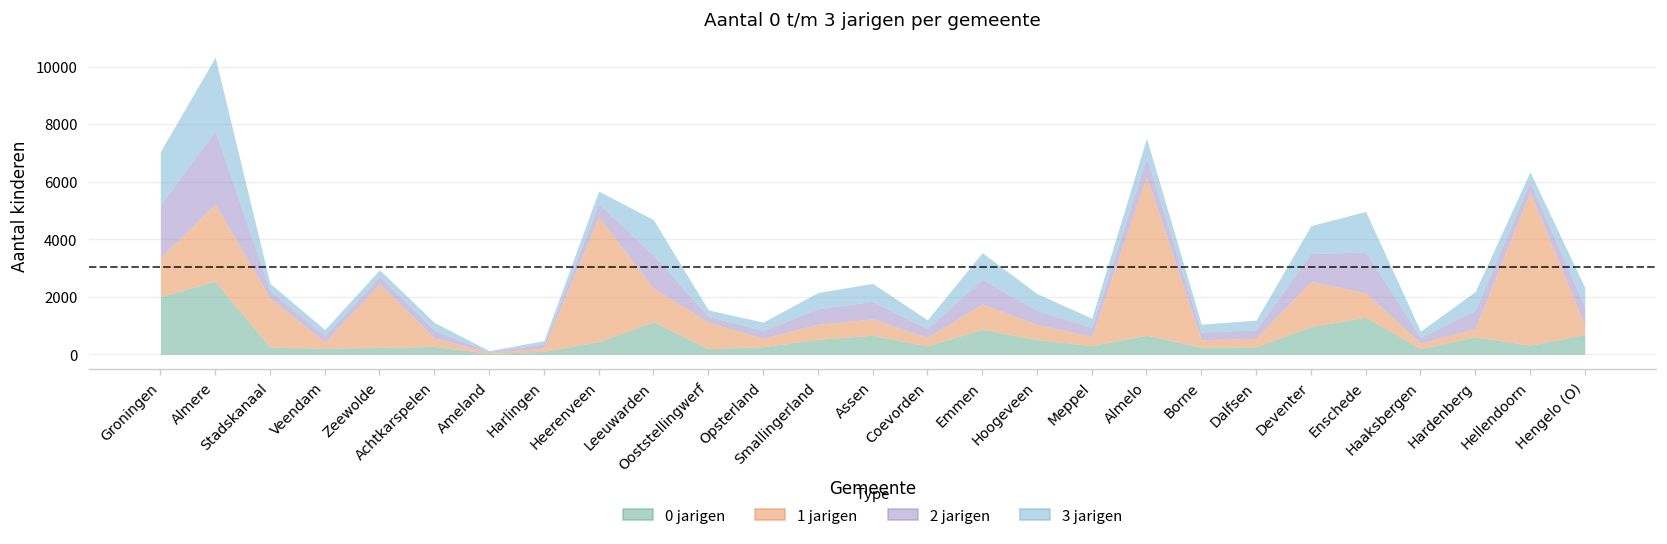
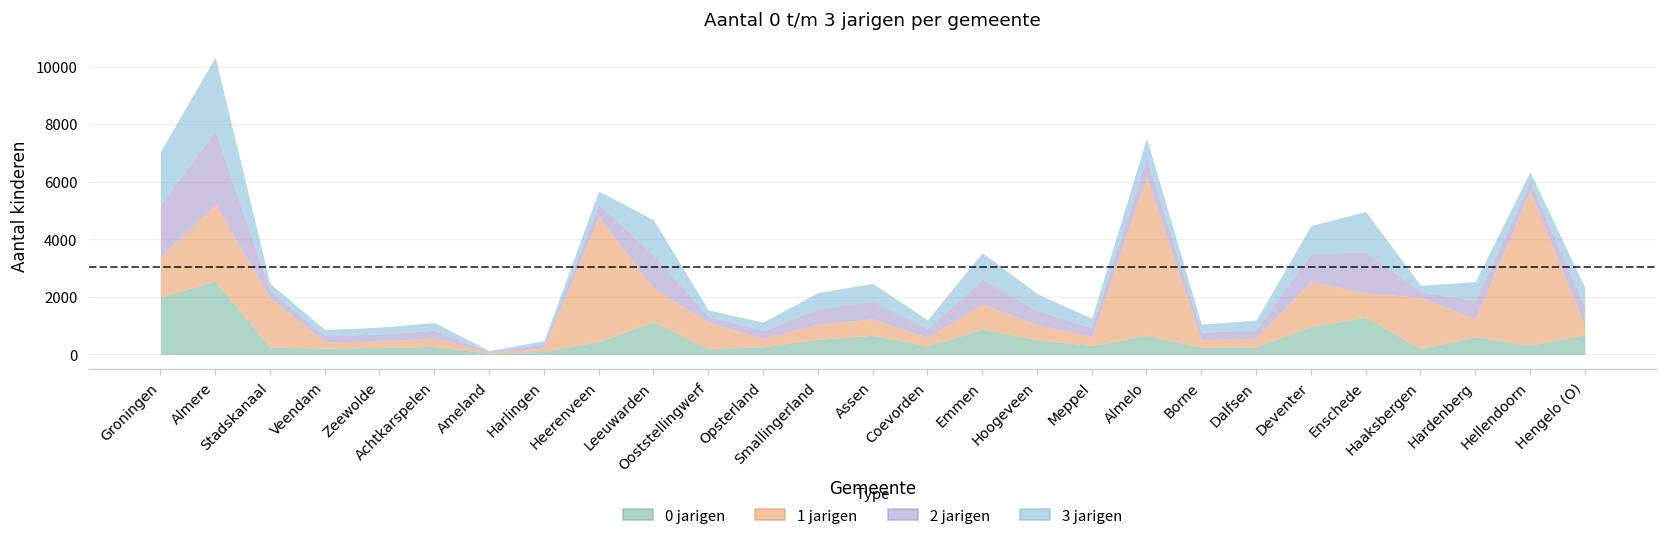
1 jarigen, Zeewolde: 2200 -> 200
1 jarigen, Haaksbergen: 200 -> 1800
1 jarigen, Hardenberg: 300 -> 600
